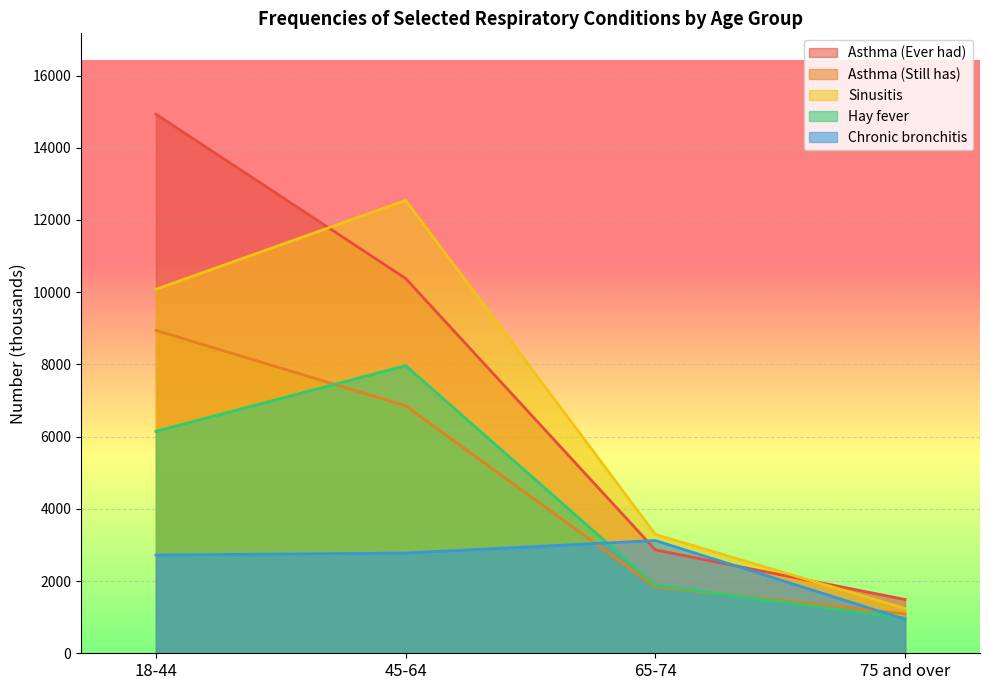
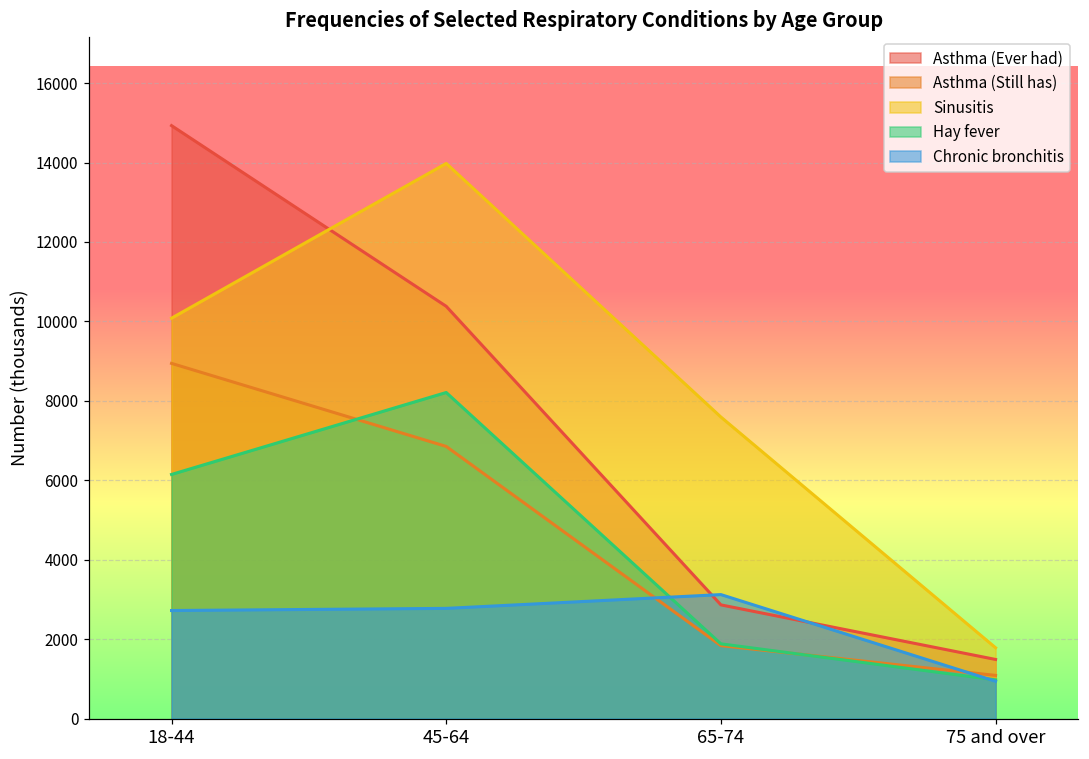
Sinusitis, 45-64: 12500 -> 14000
Hay fever, 45-64: 8000 -> 8200
Sinusitis, 65-74: 3300 -> 7600
Sinusitis, 75 and over: 1200 -> 1800
